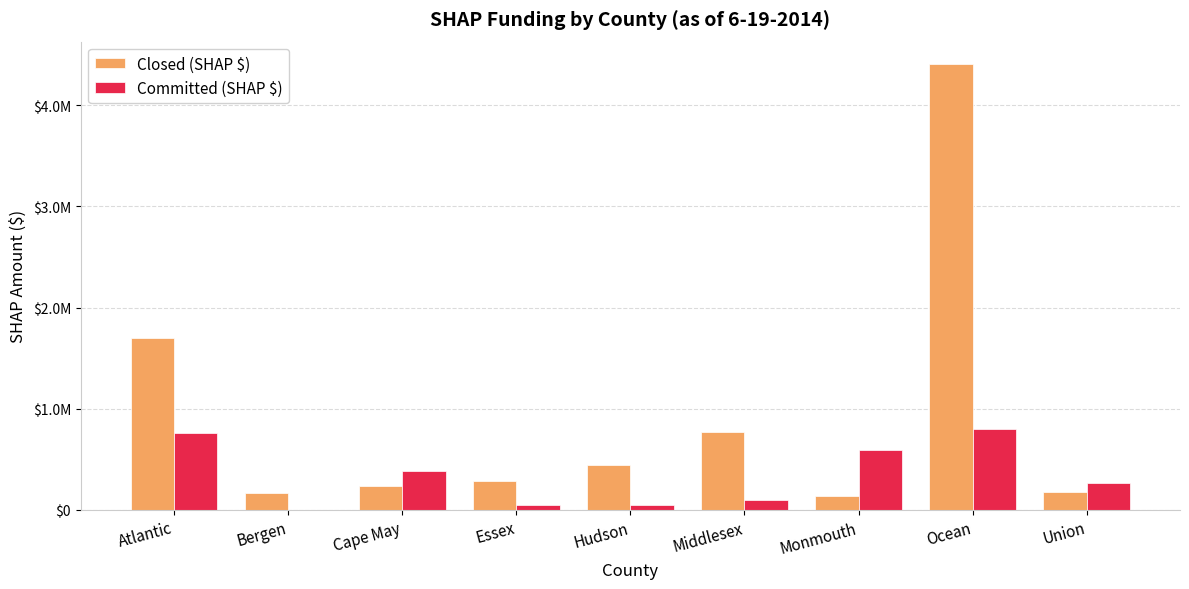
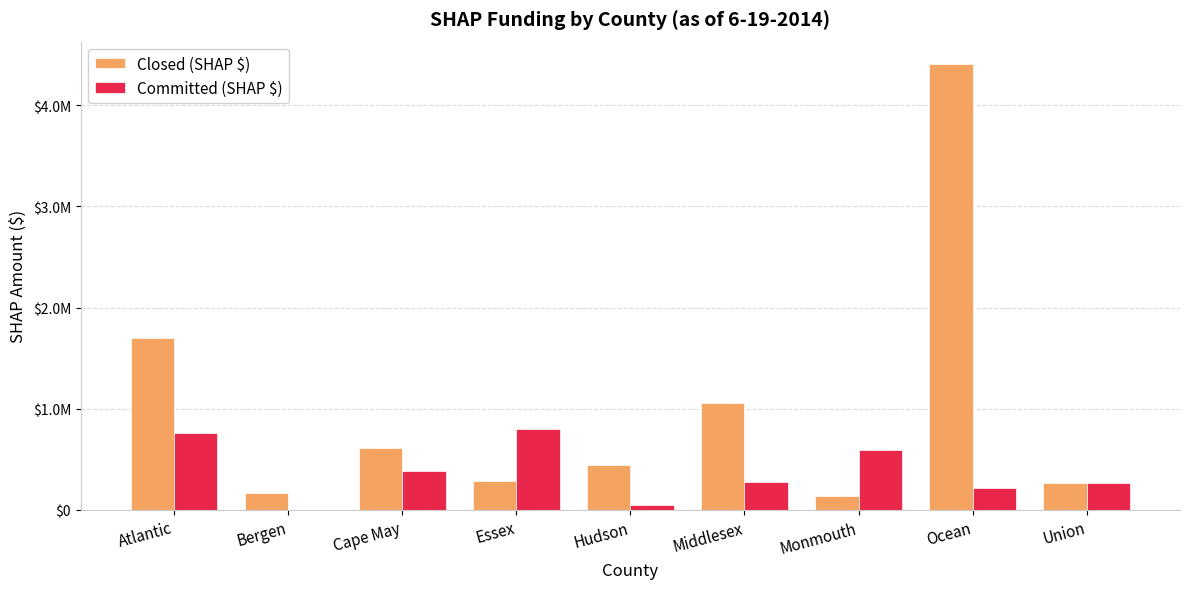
Closed (SHAP $), Cape May: $230000 -> $620000
Committed (SHAP $), Essex: $50000 -> $800000
Closed (SHAP $), Middlesex: $770000 -> $1060000
Committed (SHAP $), Middlesex: $100000 -> $270000
Committed (SHAP $), Ocean: $800000 -> $210000
Closed (SHAP $), Union: $180000 -> $270000
